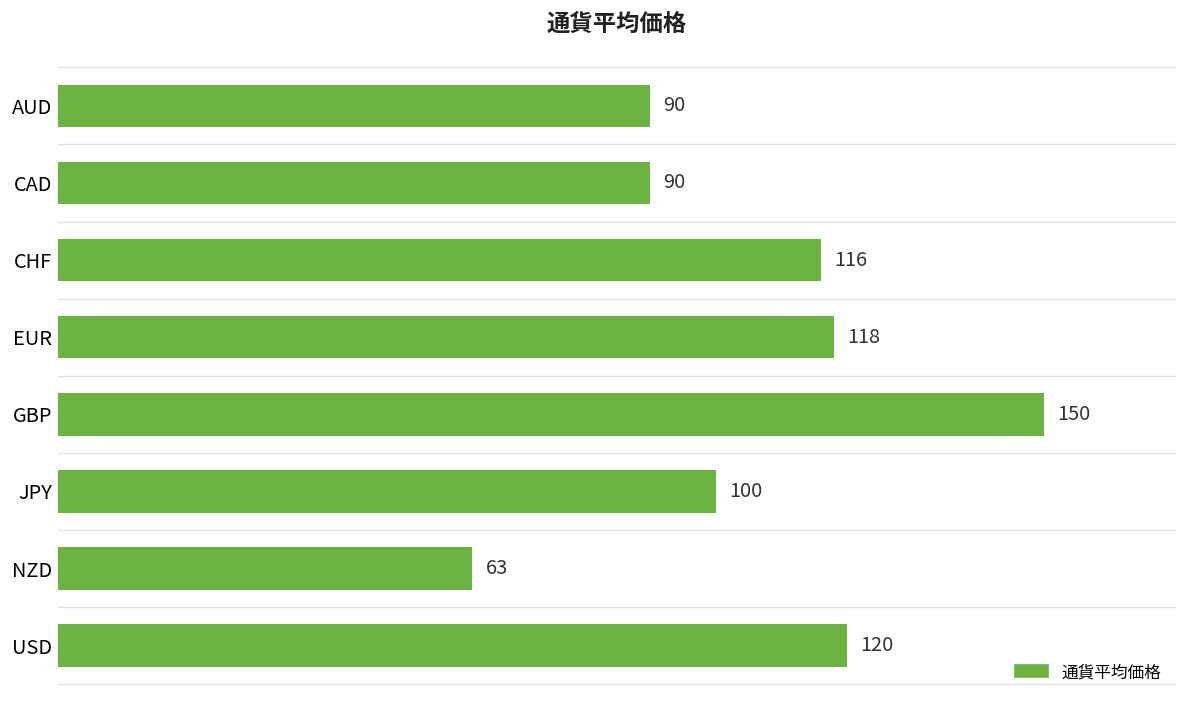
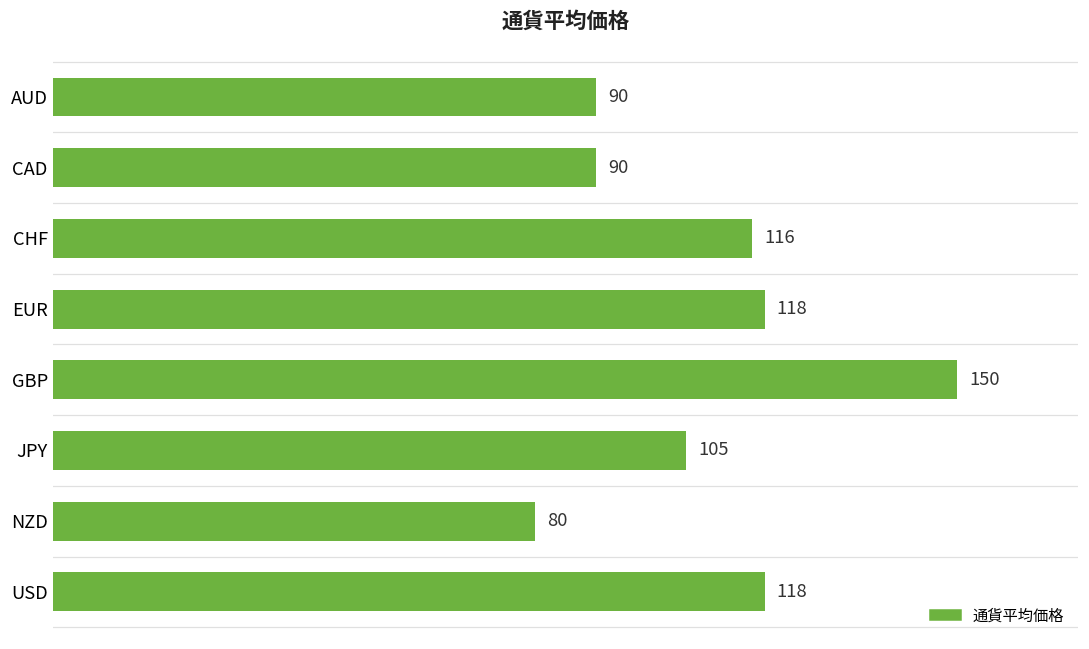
JPY: 100 -> 105
NZD: 63 -> 80
USD: 120 -> 118
